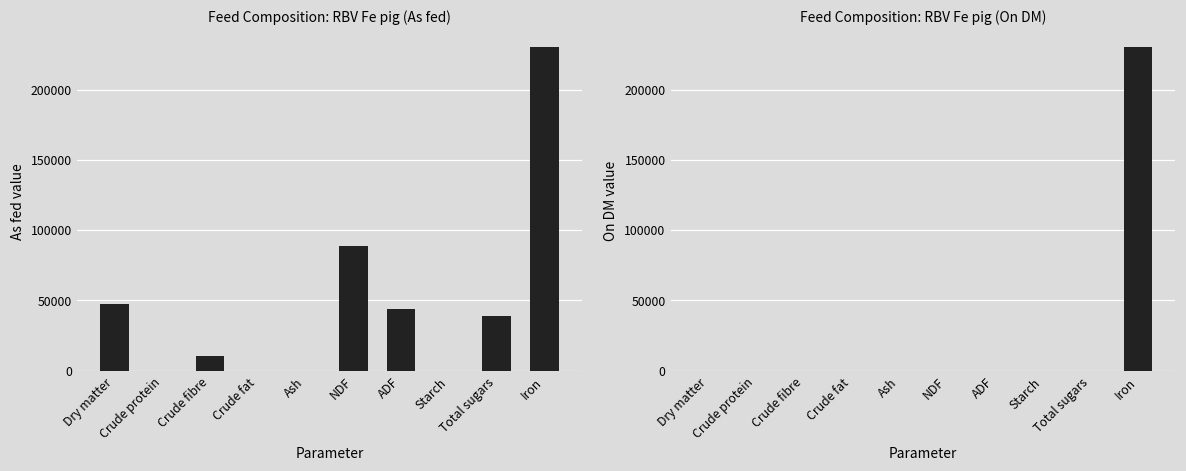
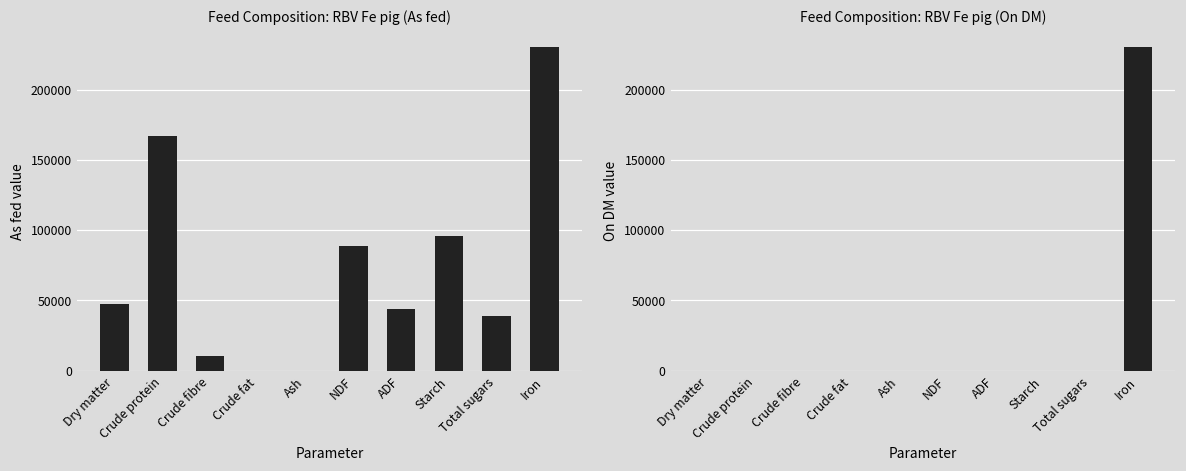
Feed Composition: RBV Fe pig (As fed), Crude protein: 0 -> 167000
Feed Composition: RBV Fe pig (As fed), Starch: 0 -> 95000
